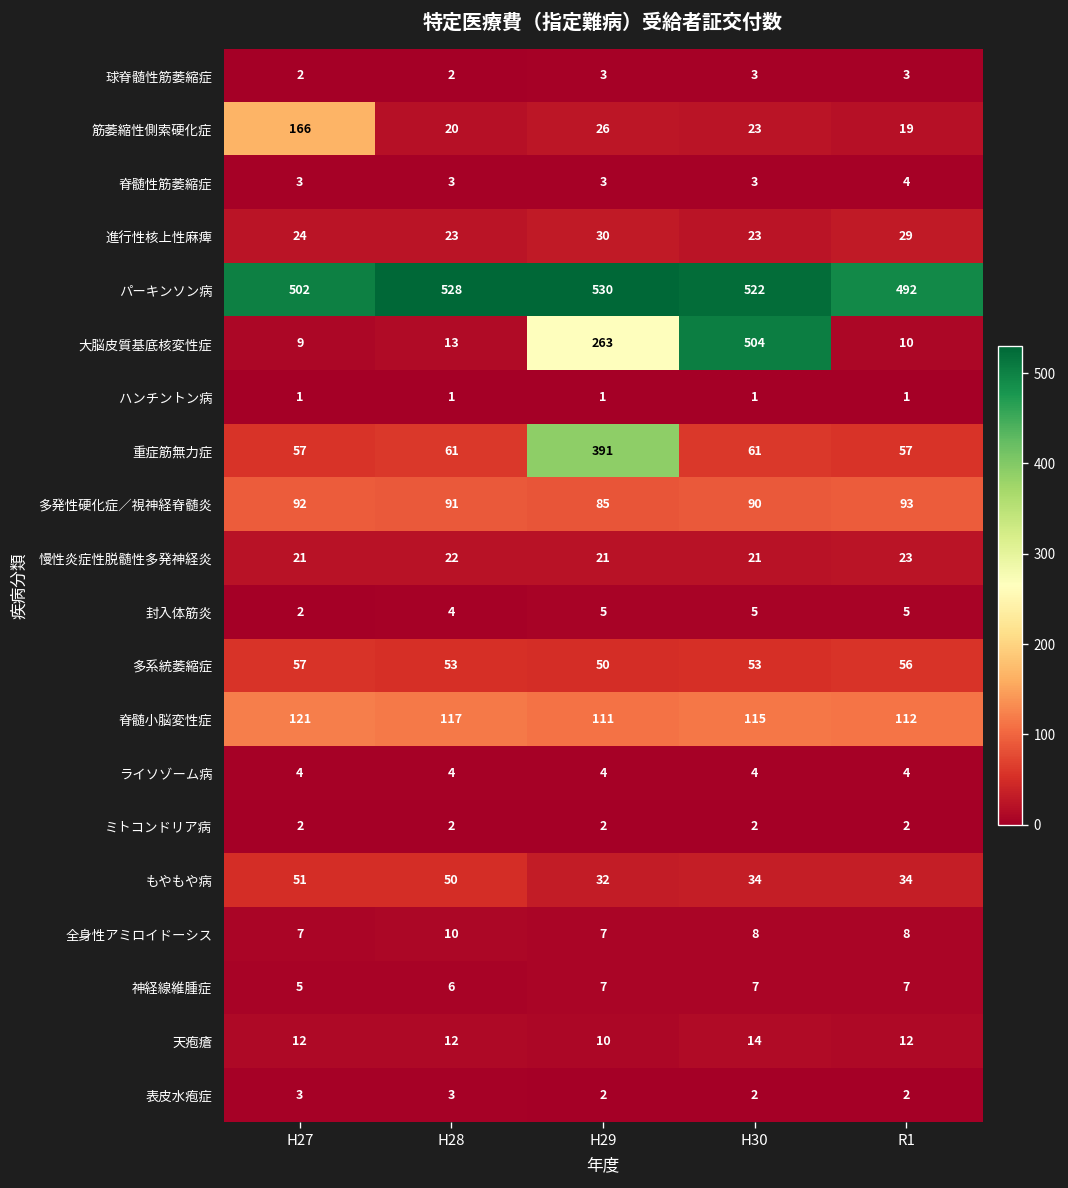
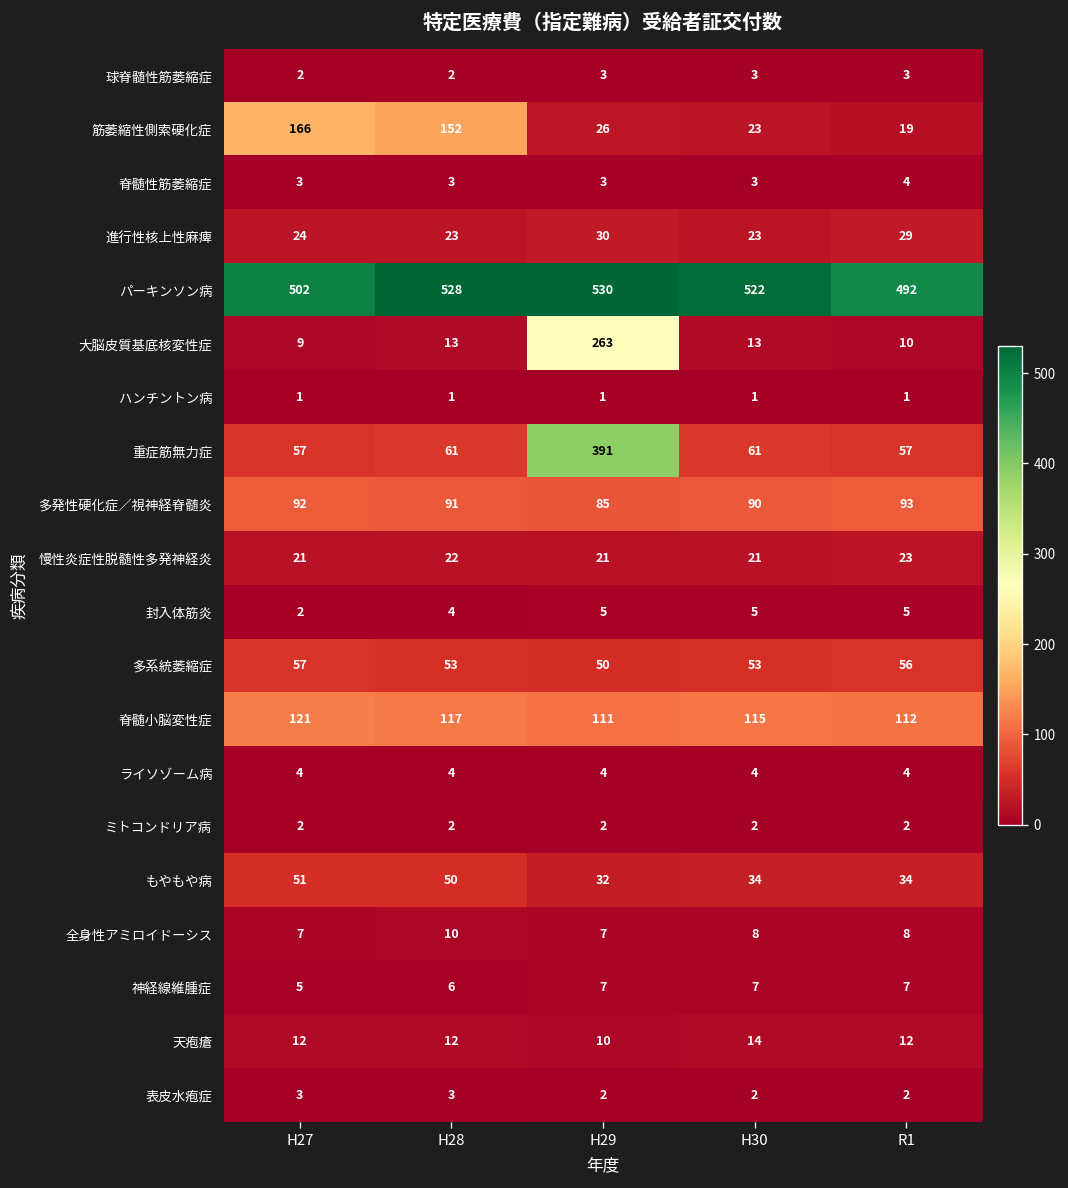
筋萎縮性側索硬化症, H28: 20 -> 152
大脳皮質基底核変性症, H30: 504 -> 13
